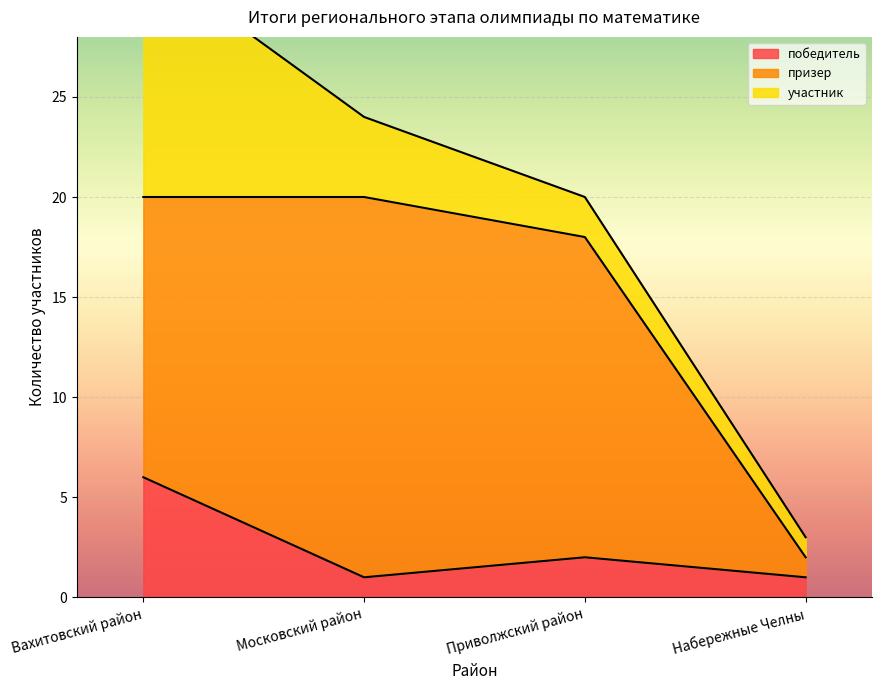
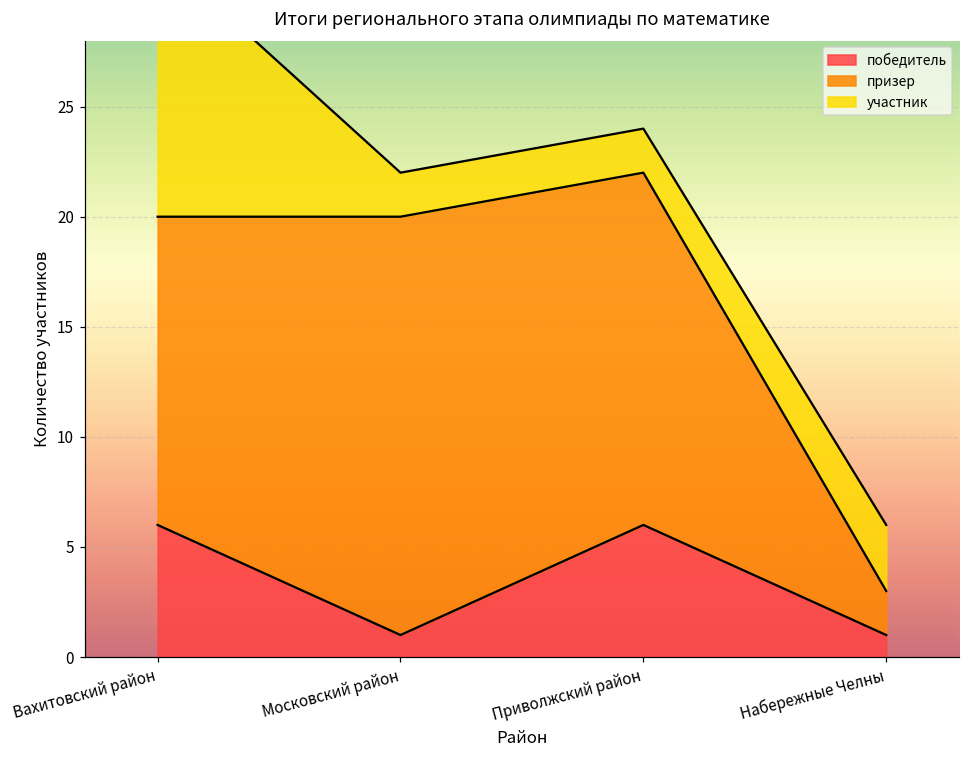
участник, Московский район: 4 -> 2
победитель, Приволжский район: 2 -> 6
призер, Набережные Челны: 1 -> 2
участник, Набережные Челны: 1 -> 3
